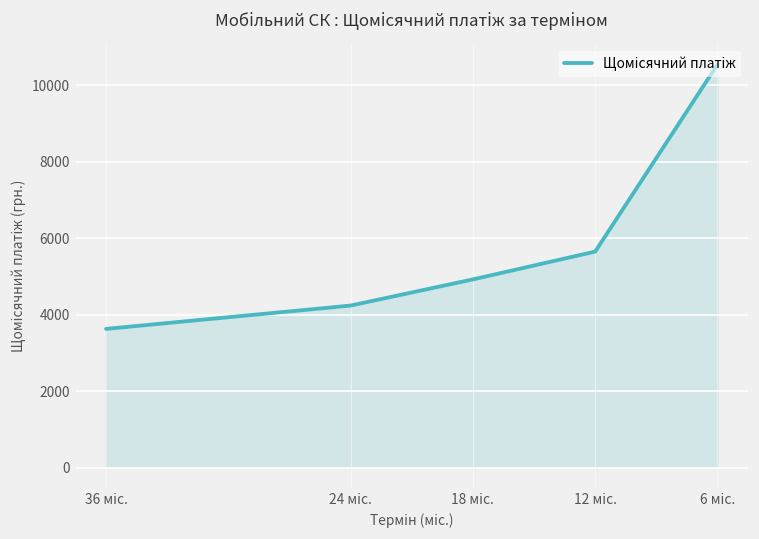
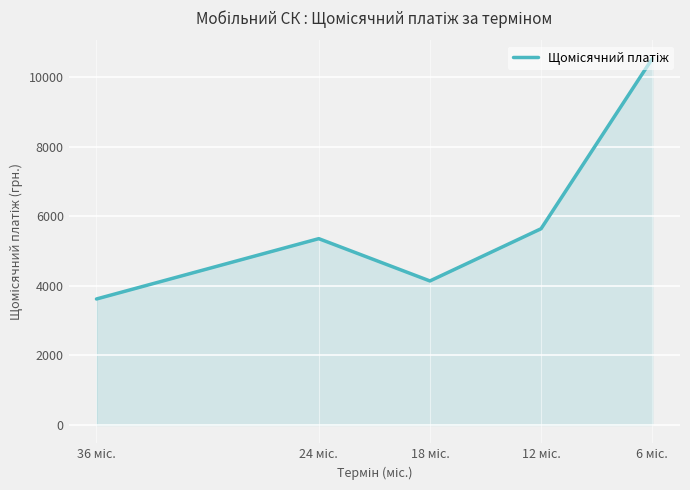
24 міс.: 4200 -> 5400
18 міс.: 4900 -> 4100
